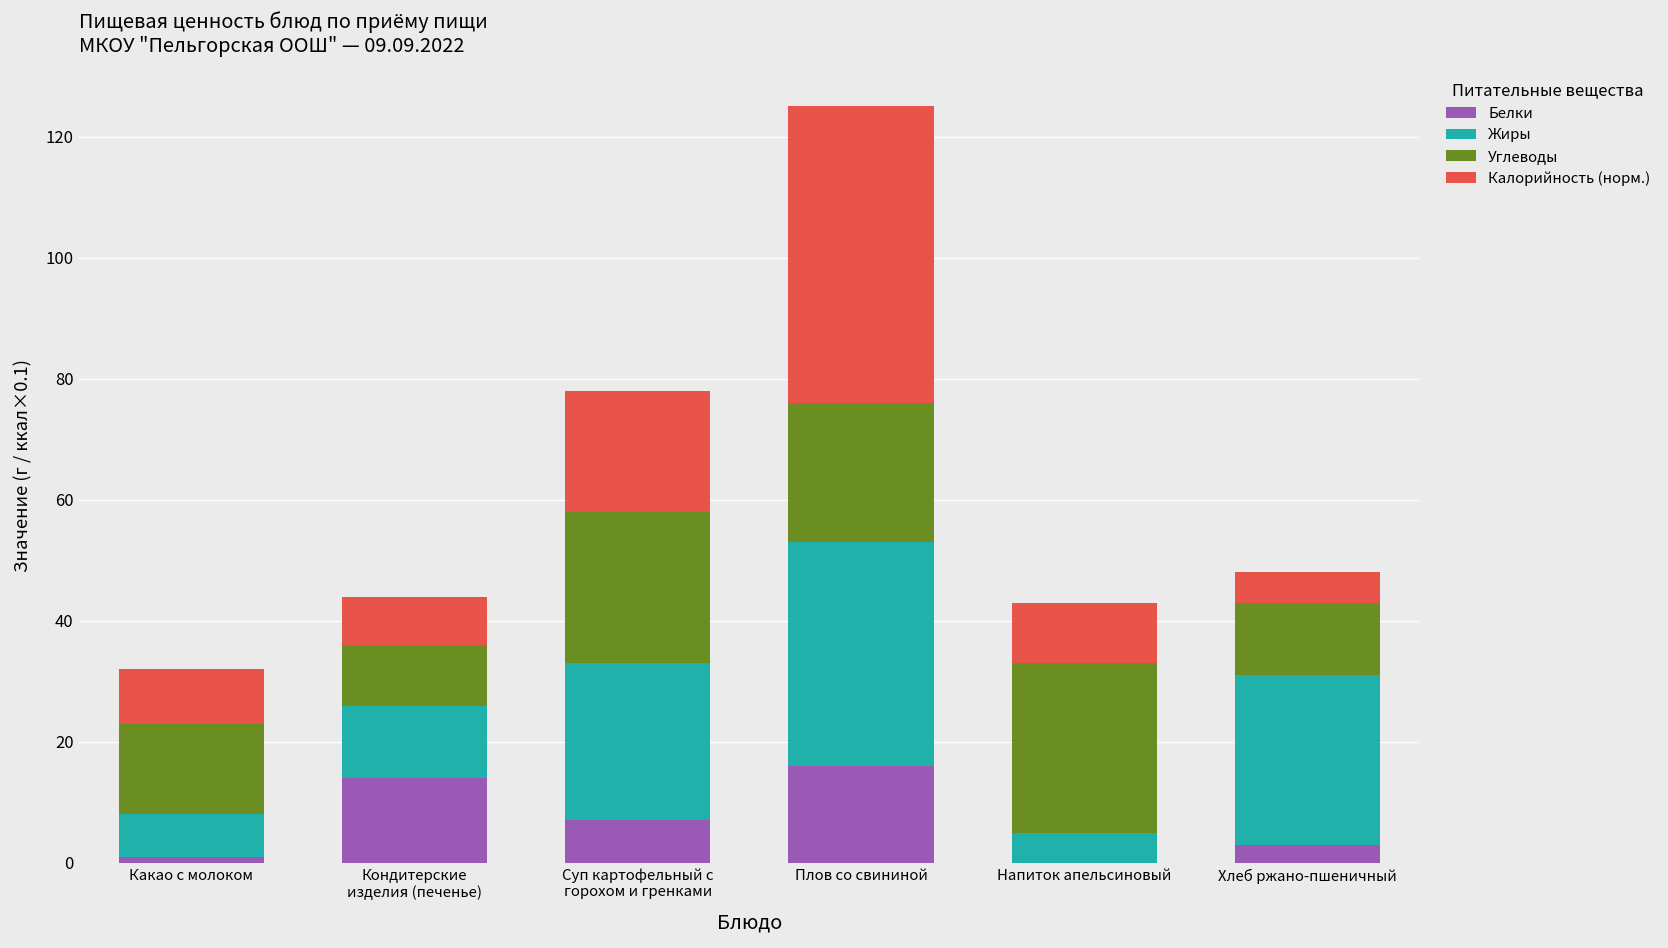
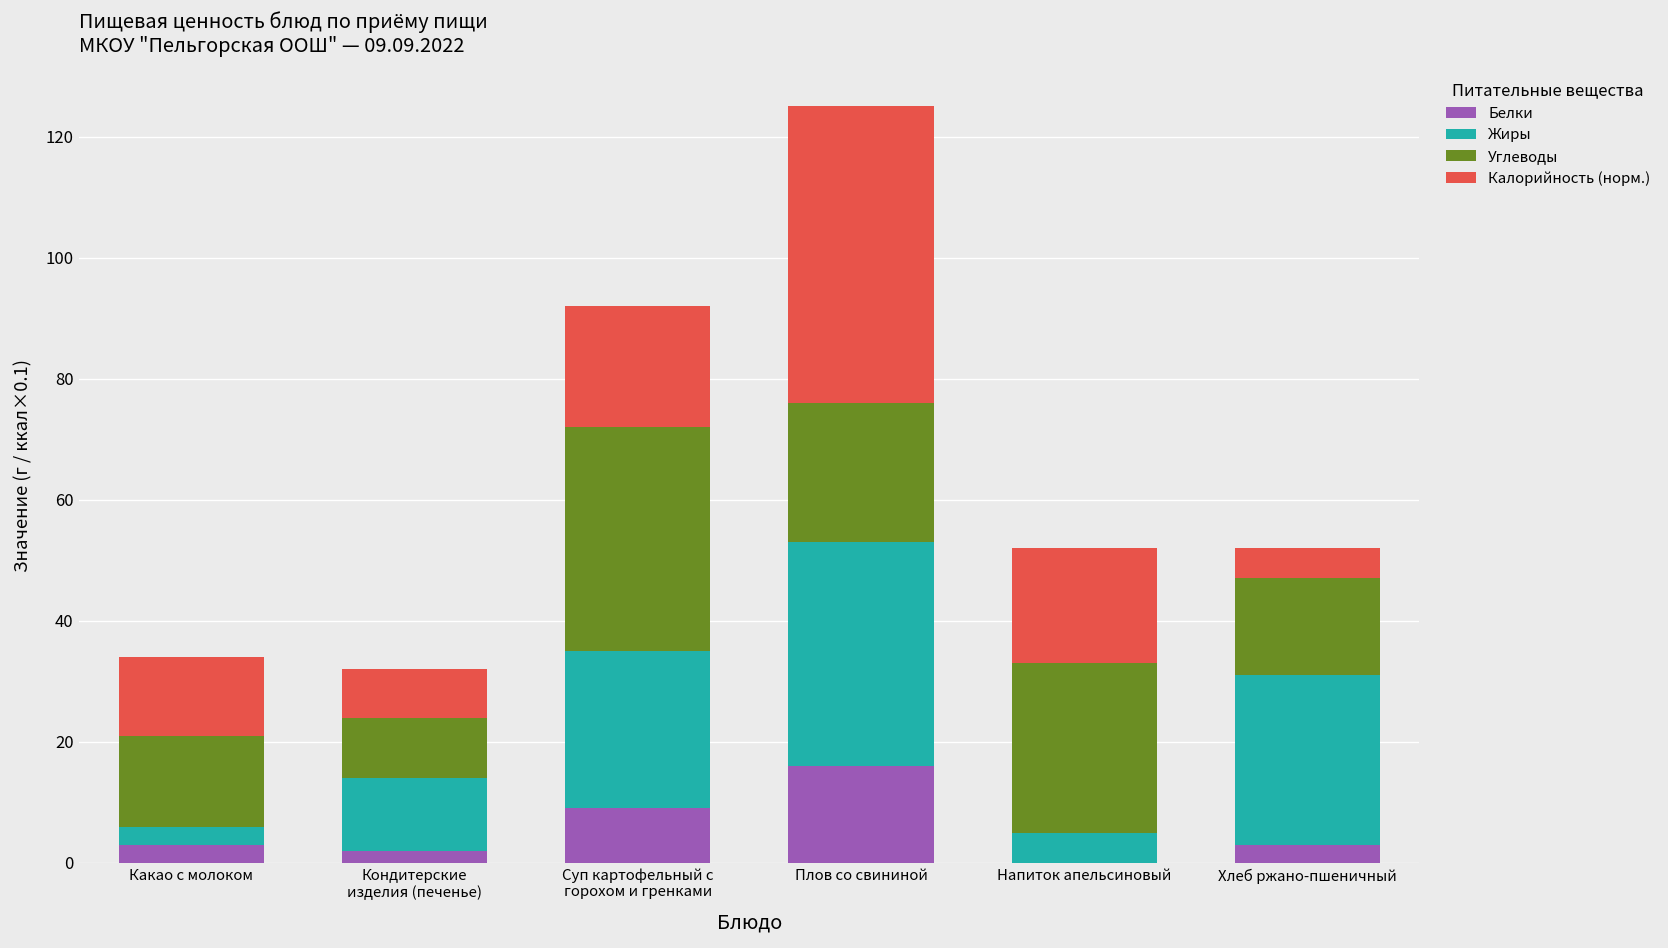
Белки, Какао с молоком: 1 -> 3
Жиры, Какао с молоком: 7 -> 3
Калорийность (норм.), Какао с молоком: 9 -> 13
Белки, Кондитерские изделия (печенье): 14 -> 2
Белки, Суп картофельный с горохом и гренками: 7 -> 9
Углеводы, Суп картофельный с горохом и гренками: 25 -> 37
Калорийность (норм.), Напиток апельсиновый: 10 -> 19
Углеводы, Хлеб ржано-пшеничный: 12 -> 16
